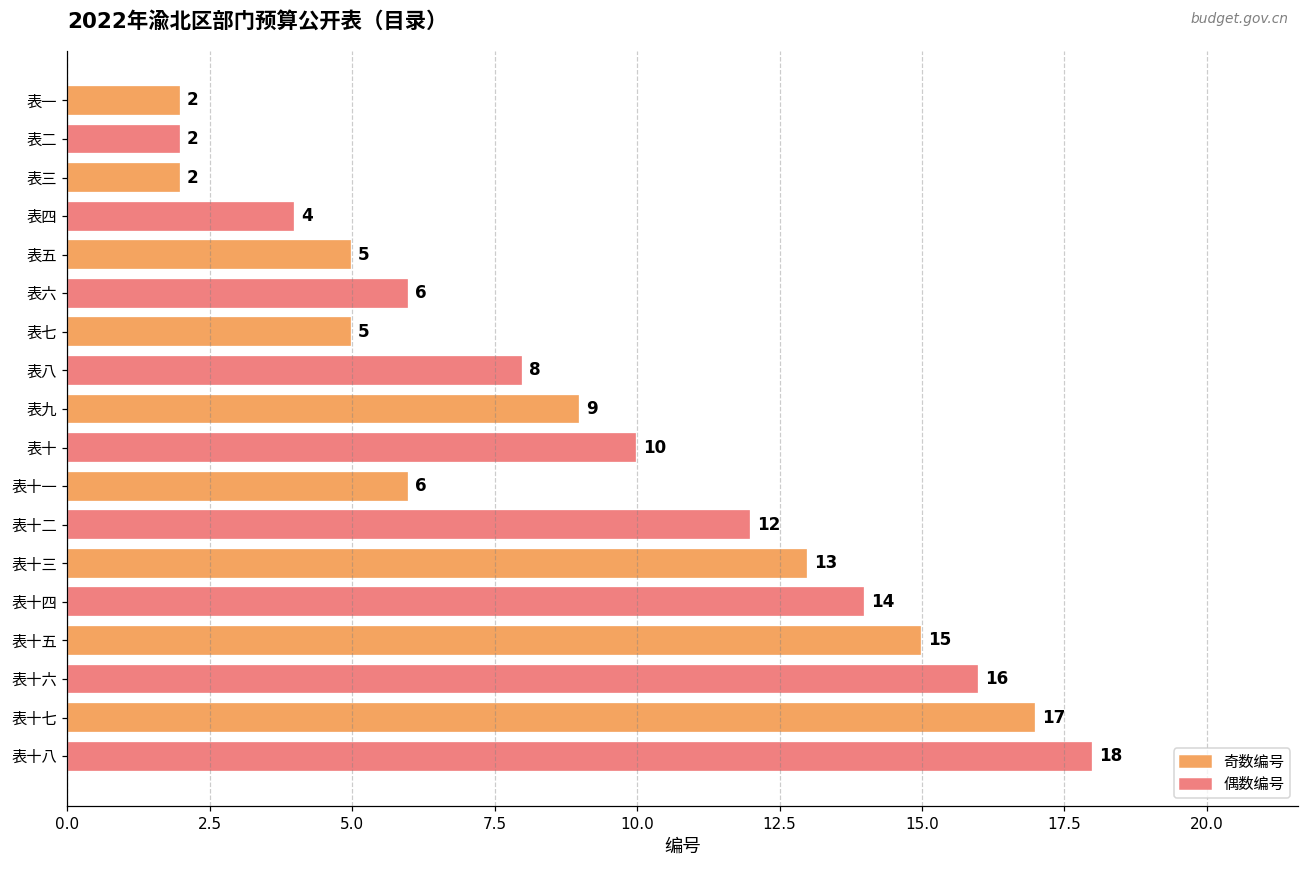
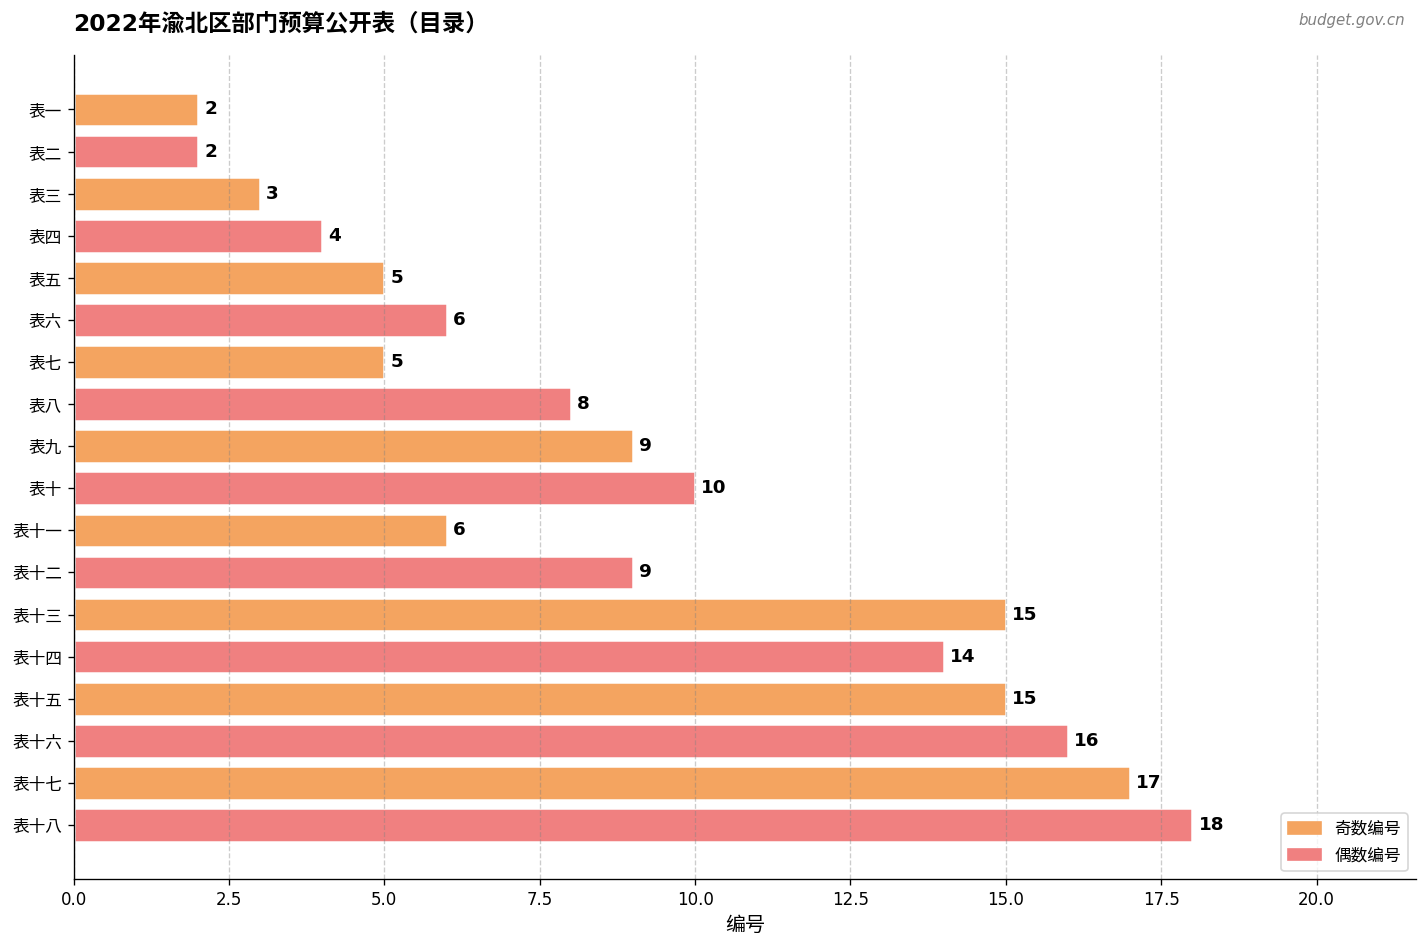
表三: 2 -> 3
表十二: 12 -> 9
表十三: 13 -> 15
